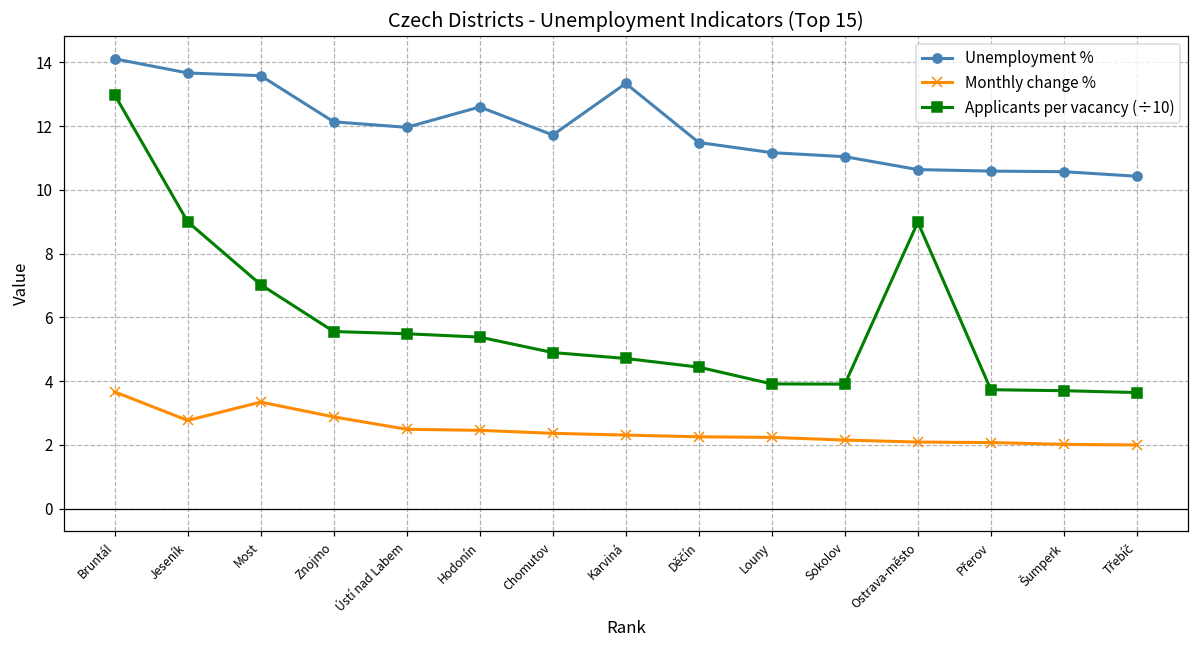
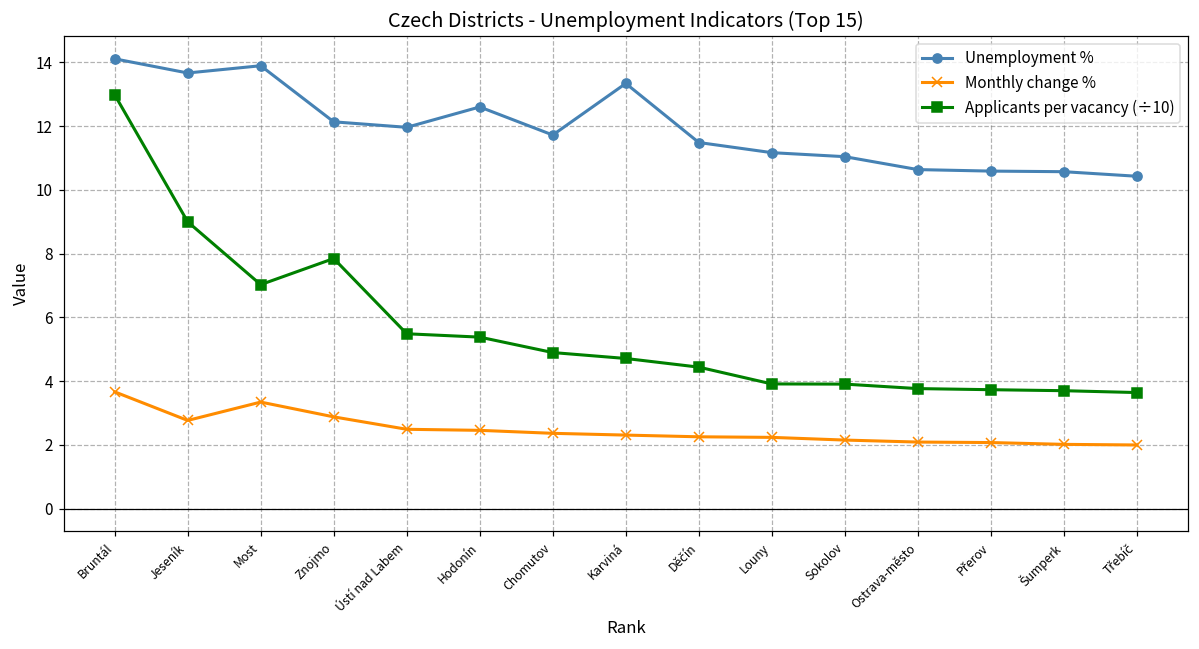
Unemployment %, Most: 13.6 -> 13.9
Applicants per vacancy (÷10), Znojmo: 5.6 -> 7.8
Applicants per vacancy (÷10), Ostrava-město: 9.0 -> 3.8
